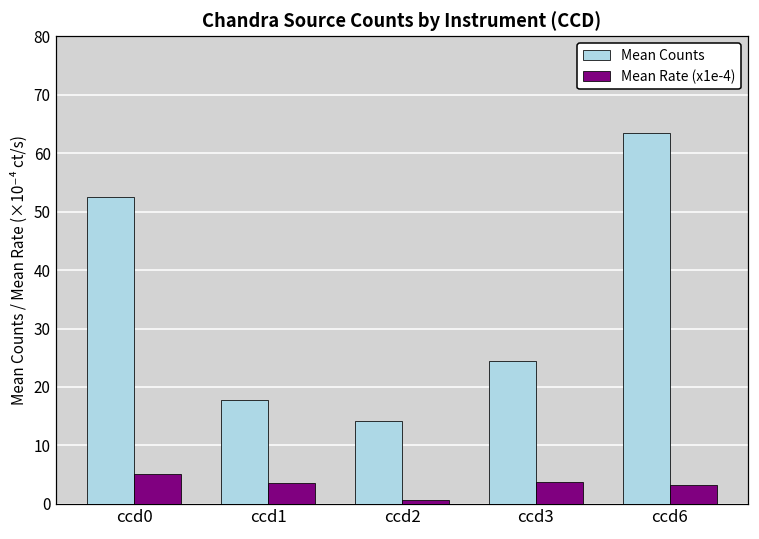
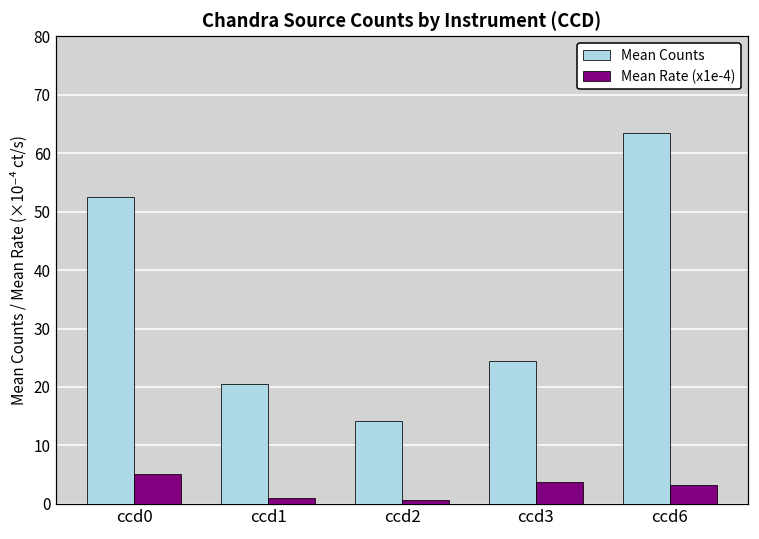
Mean Counts, ccd1: 18 -> 20
Mean Rate (x1e-4), ccd1: 4 -> 1
